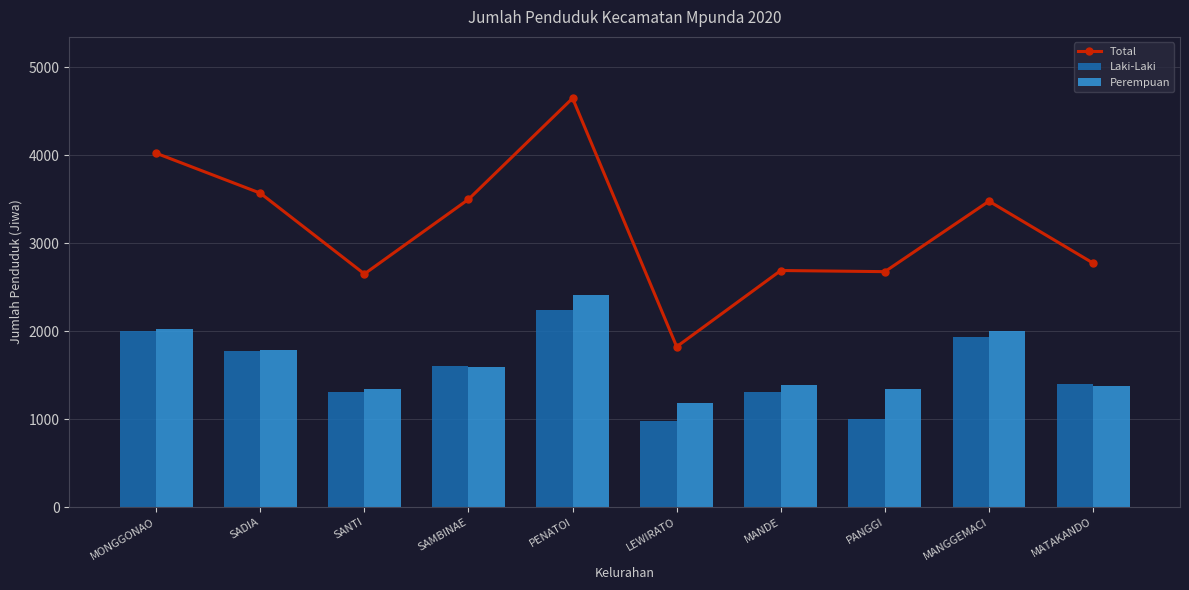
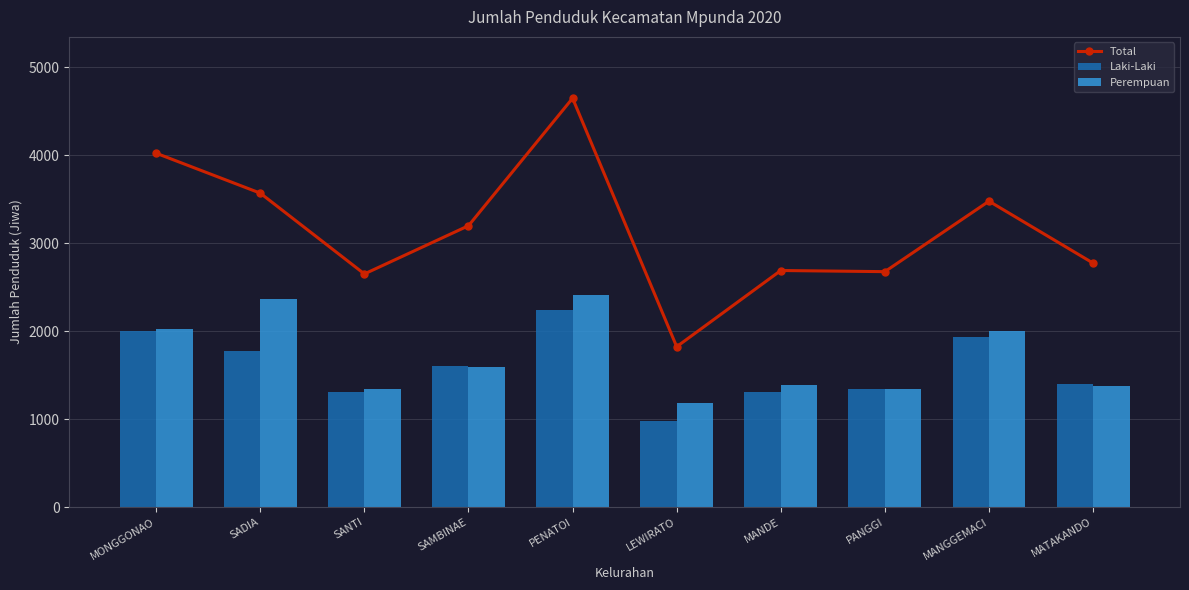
Perempuan, SADIA: 1800 -> 2400
Total, SAMBINAE: 3500 -> 3200
Laki-Laki, PANGGI: 1000 -> 1300
